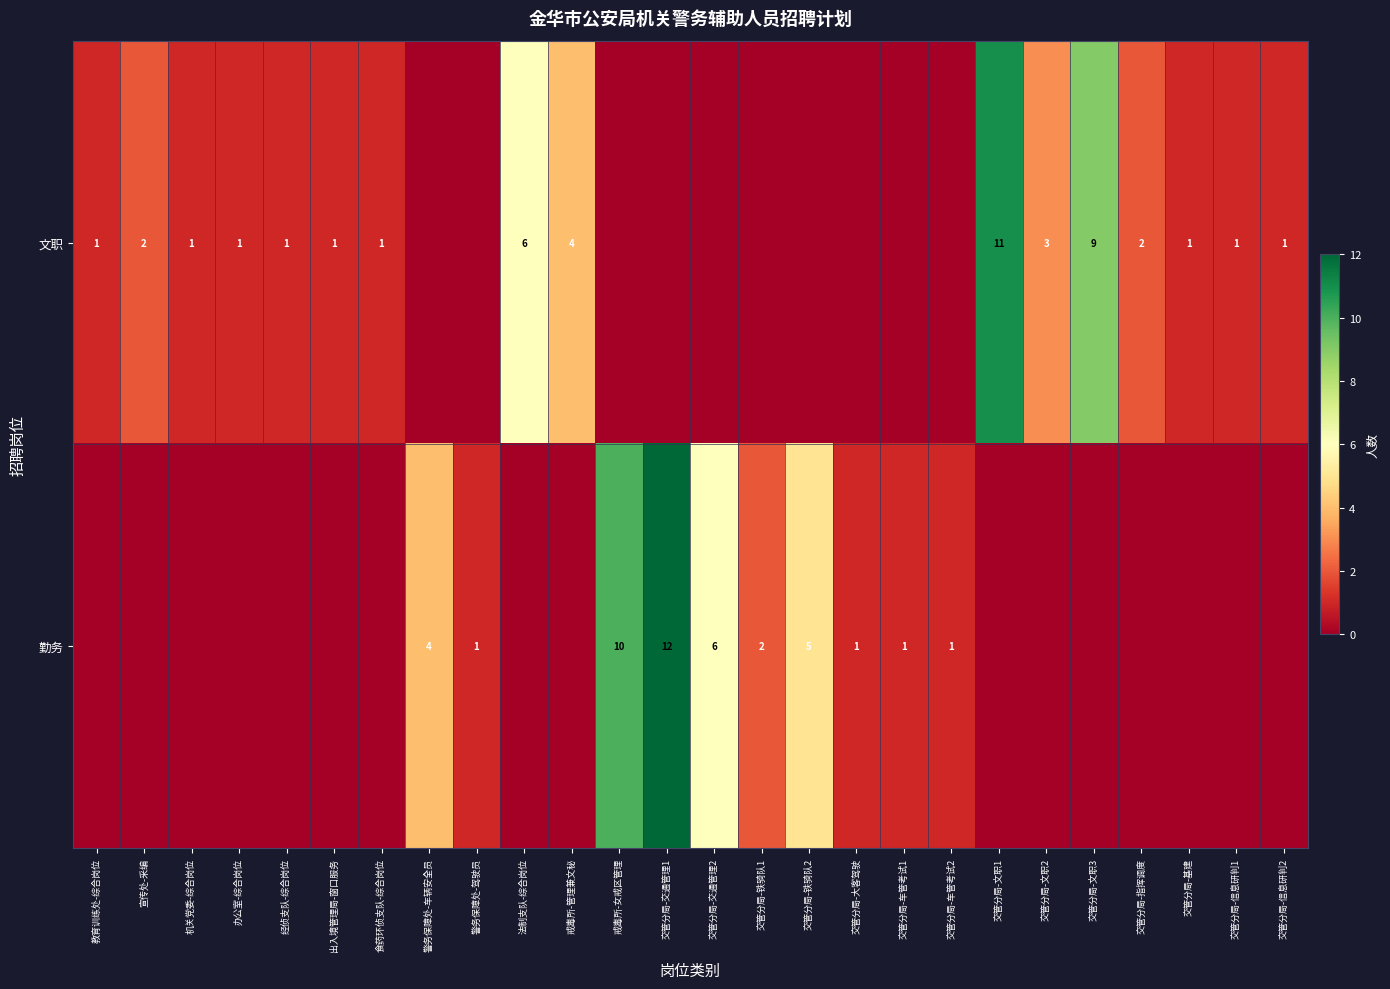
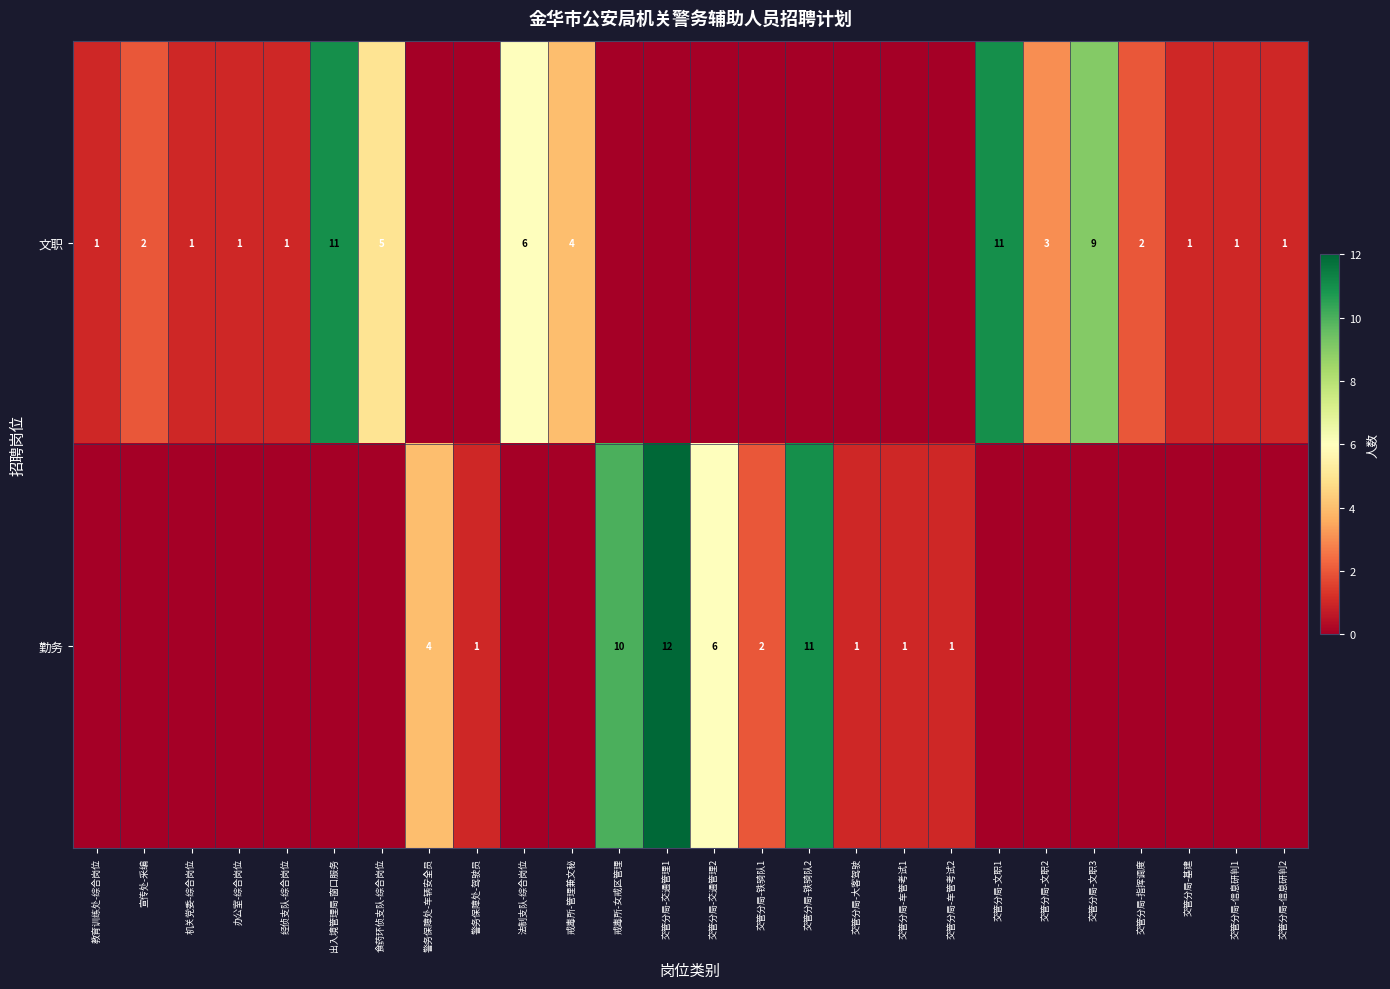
文职, 出入境管理局-窗口服务: 1 -> 11
文职, 食药环侦支队-综合岗位: 1 -> 5
勤务, 交管分局-铁骑队2: 5 -> 11
